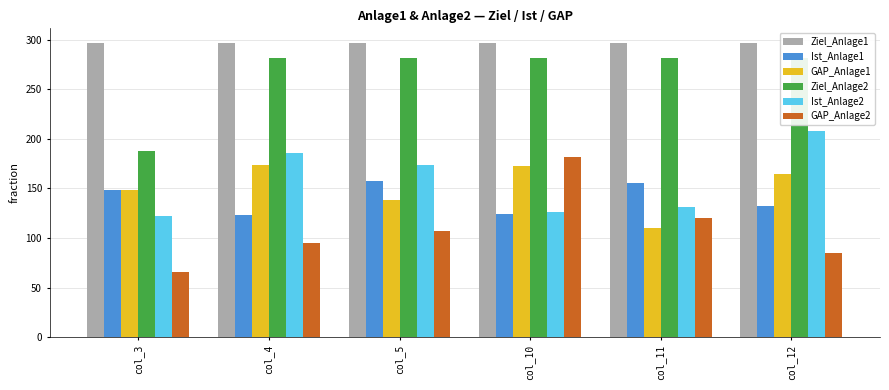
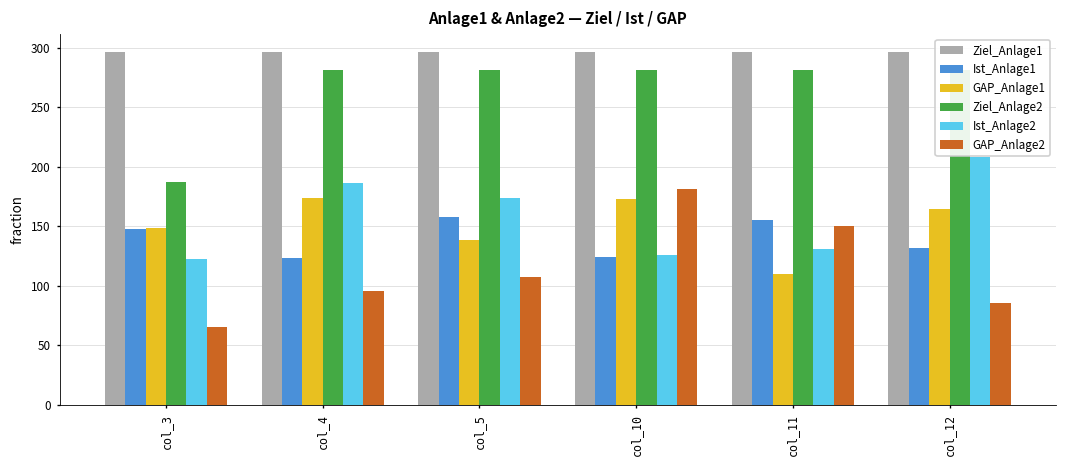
GAP_Anlage2, col_11: 120 -> 150
